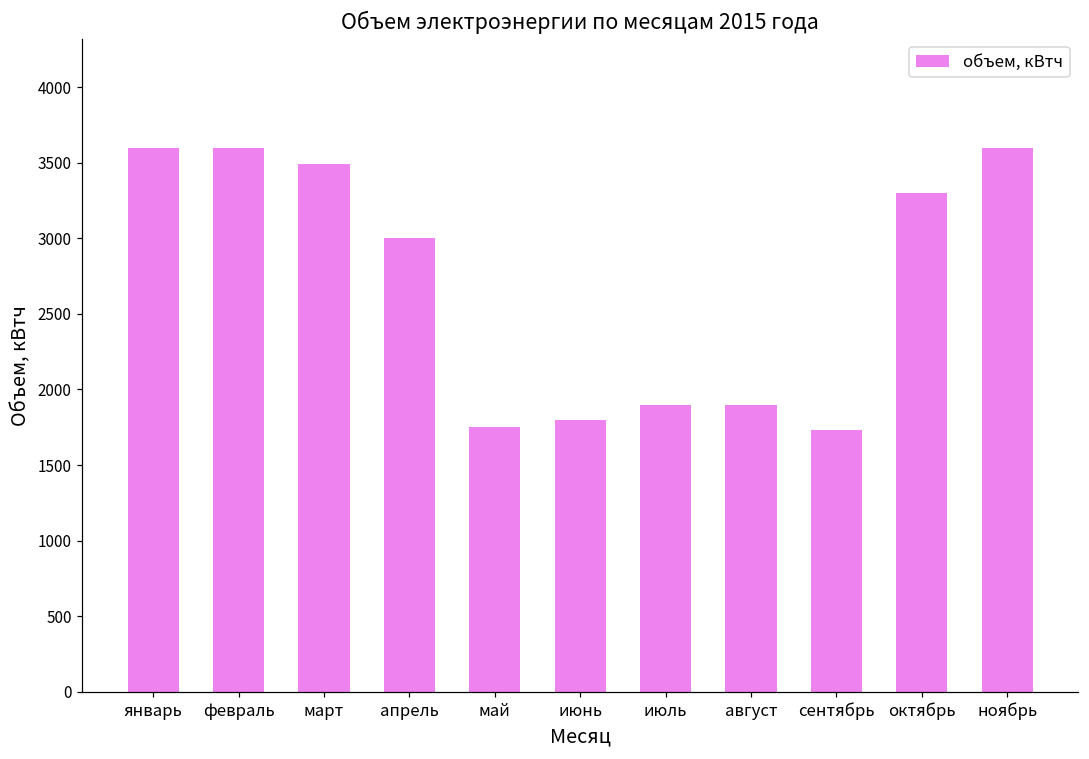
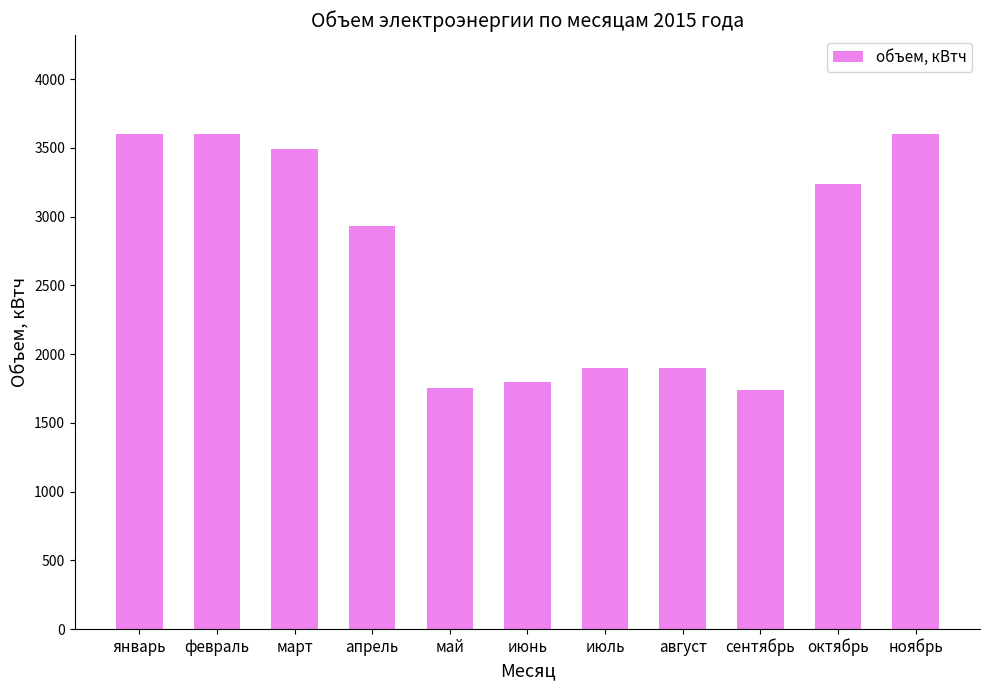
апрель: 3000 -> 2930
октябрь: 3300 -> 3240
